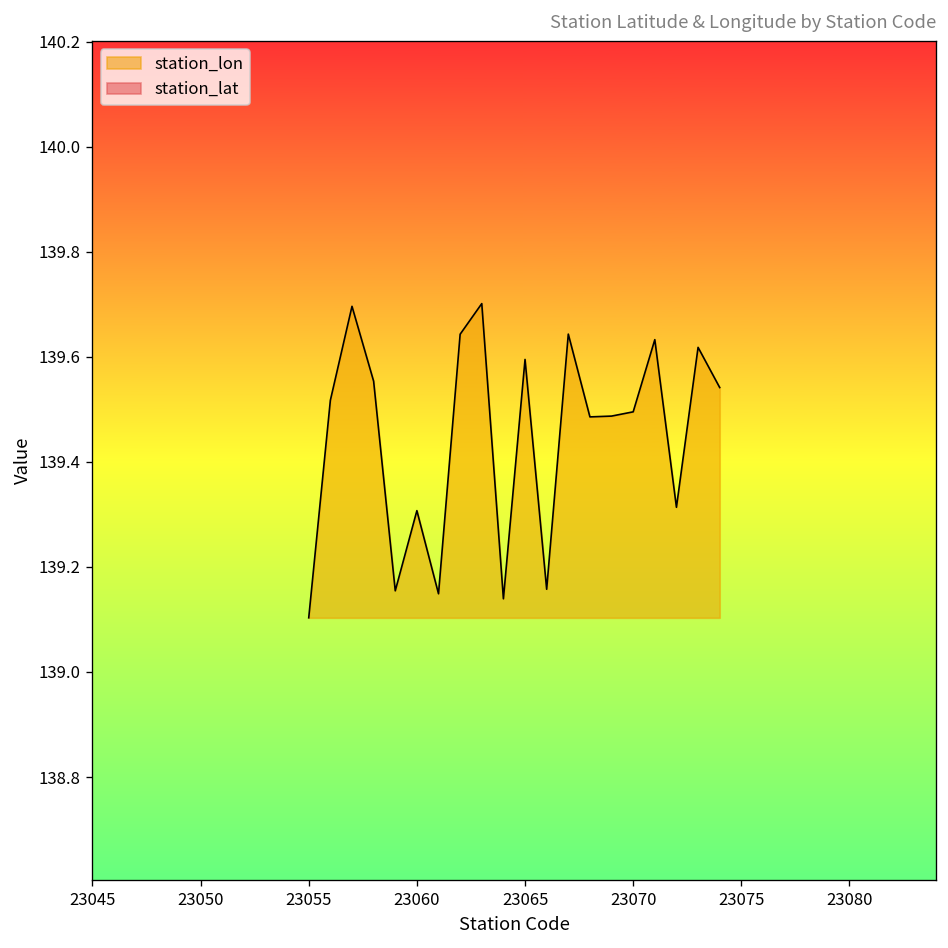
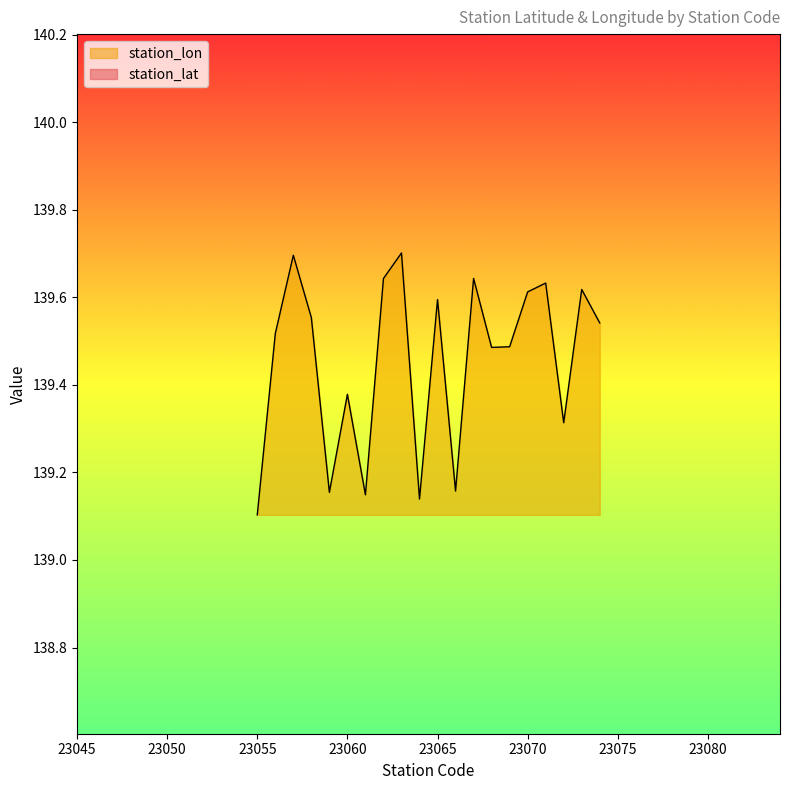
station_lon, 23060: 139.31 -> 139.38
station_lon, 23070: 139.50 -> 139.61
